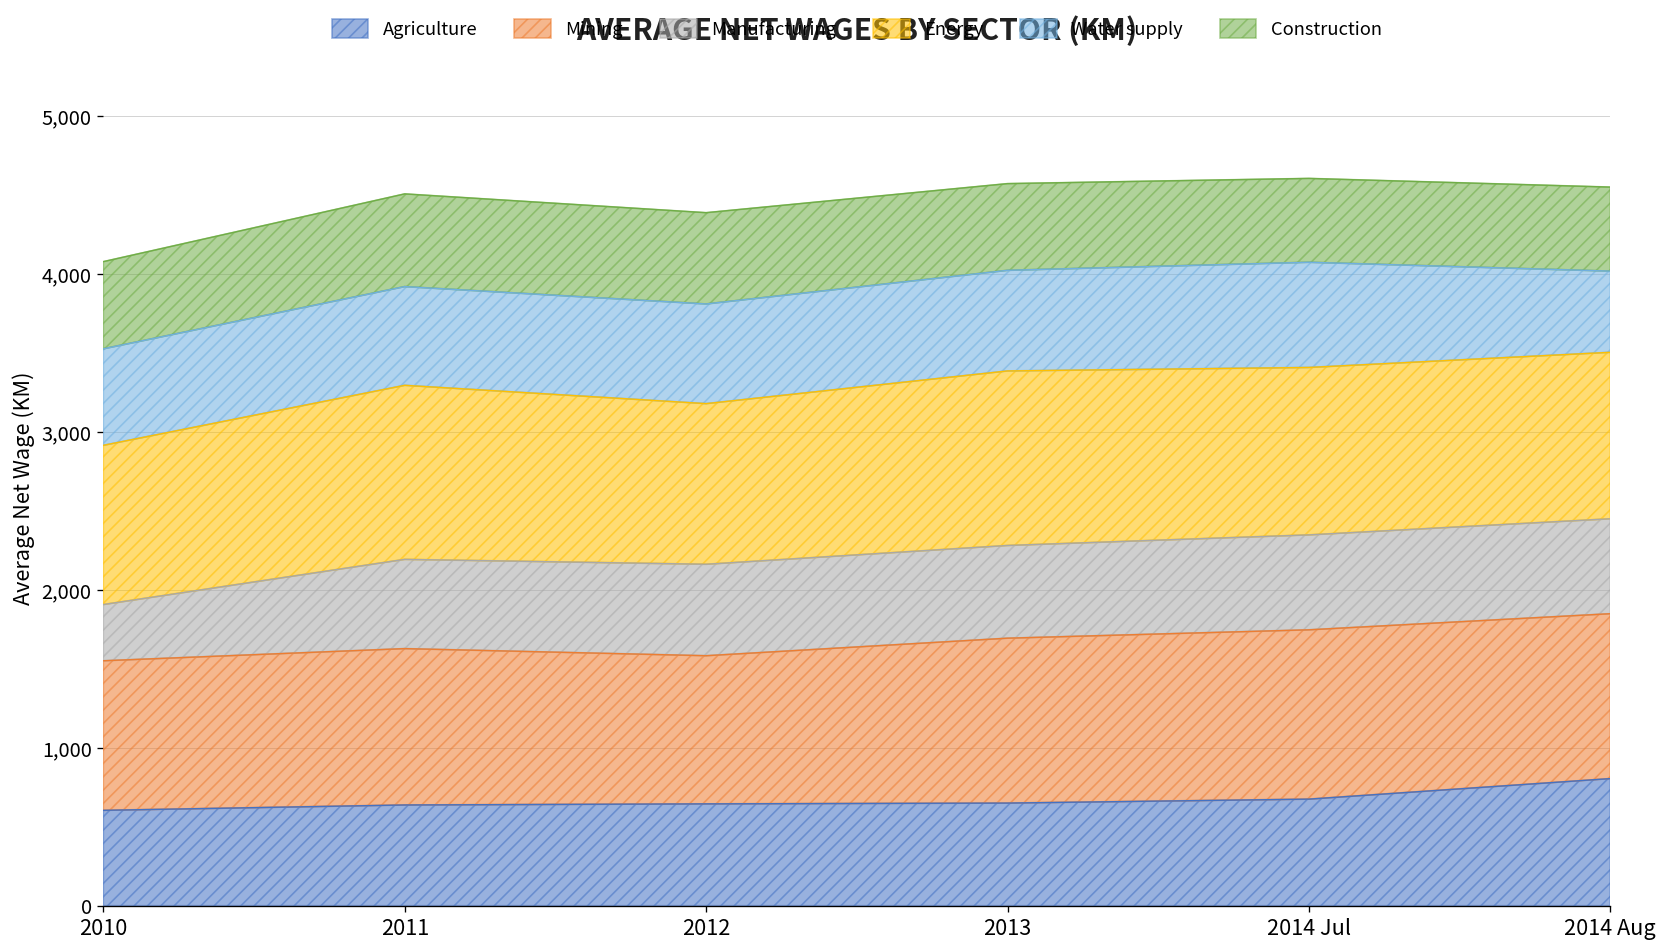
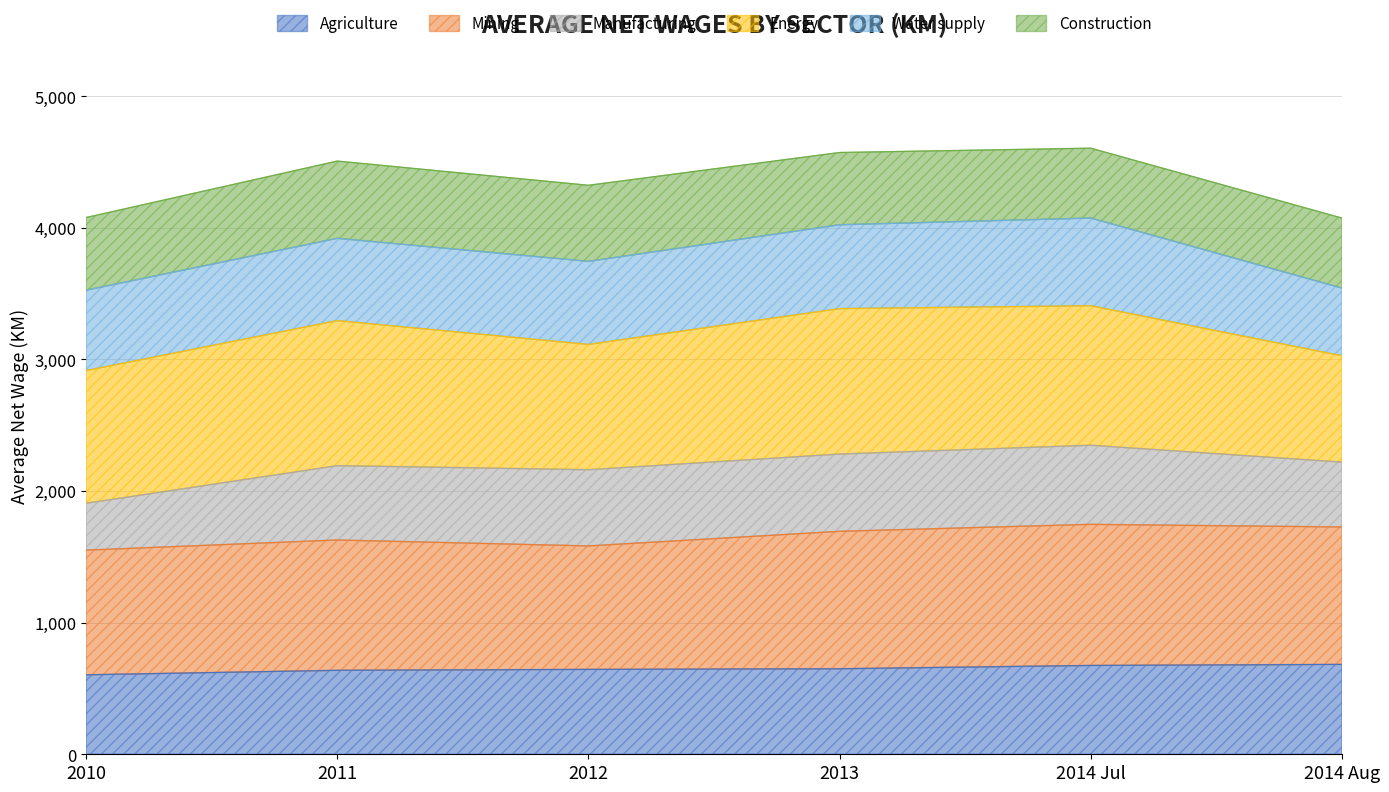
Energy, 2012: 1,020 -> 950
Agriculture, 2014 Aug: 810 -> 680
Manufacturing, 2014 Aug: 600 -> 490
Energy, 2014 Aug: 1,050 -> 810
